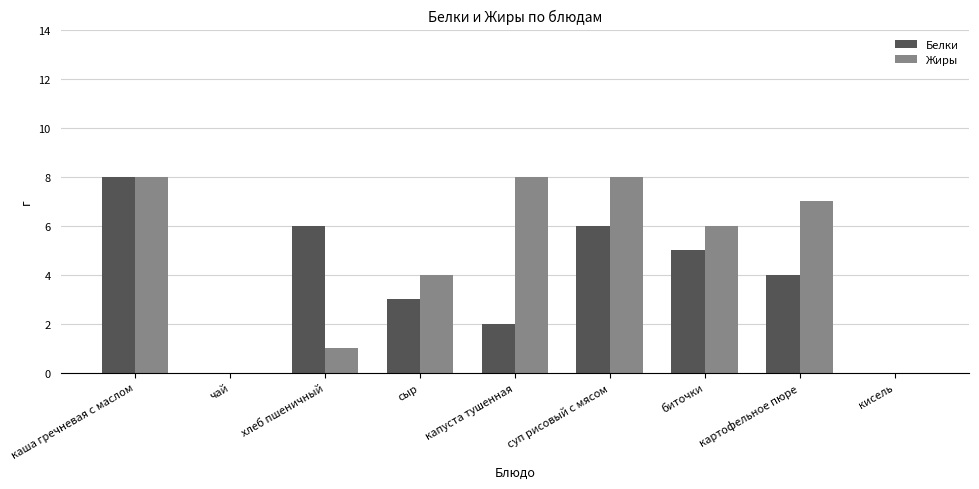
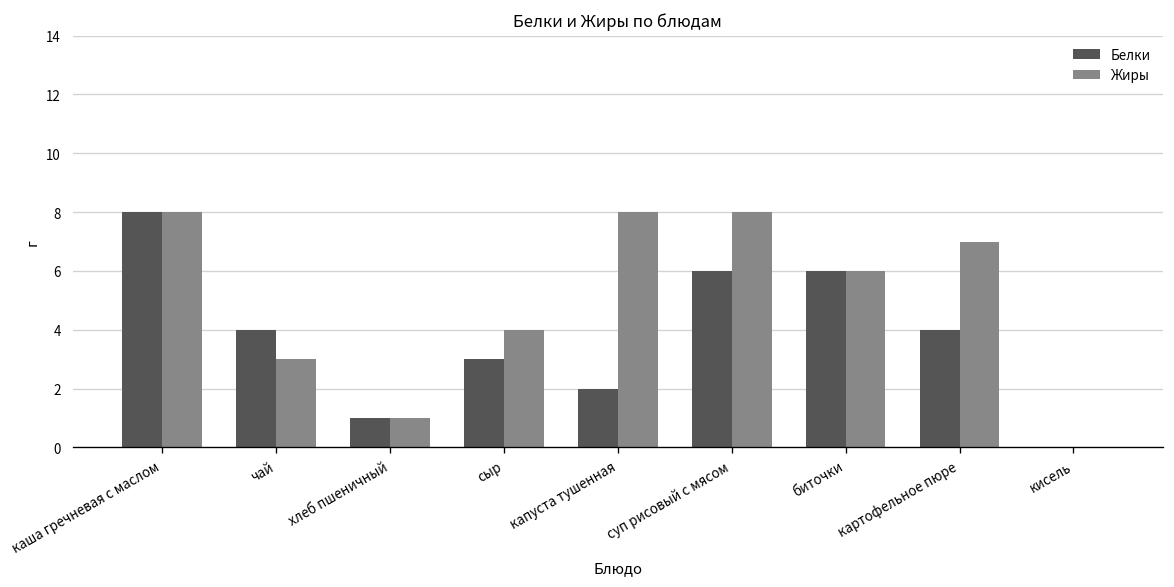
Белки, чай: 0 -> 4
Жиры, чай: 0 -> 3
Белки, хлеб пшеничный: 6 -> 1
Белки, биточки: 5 -> 6
